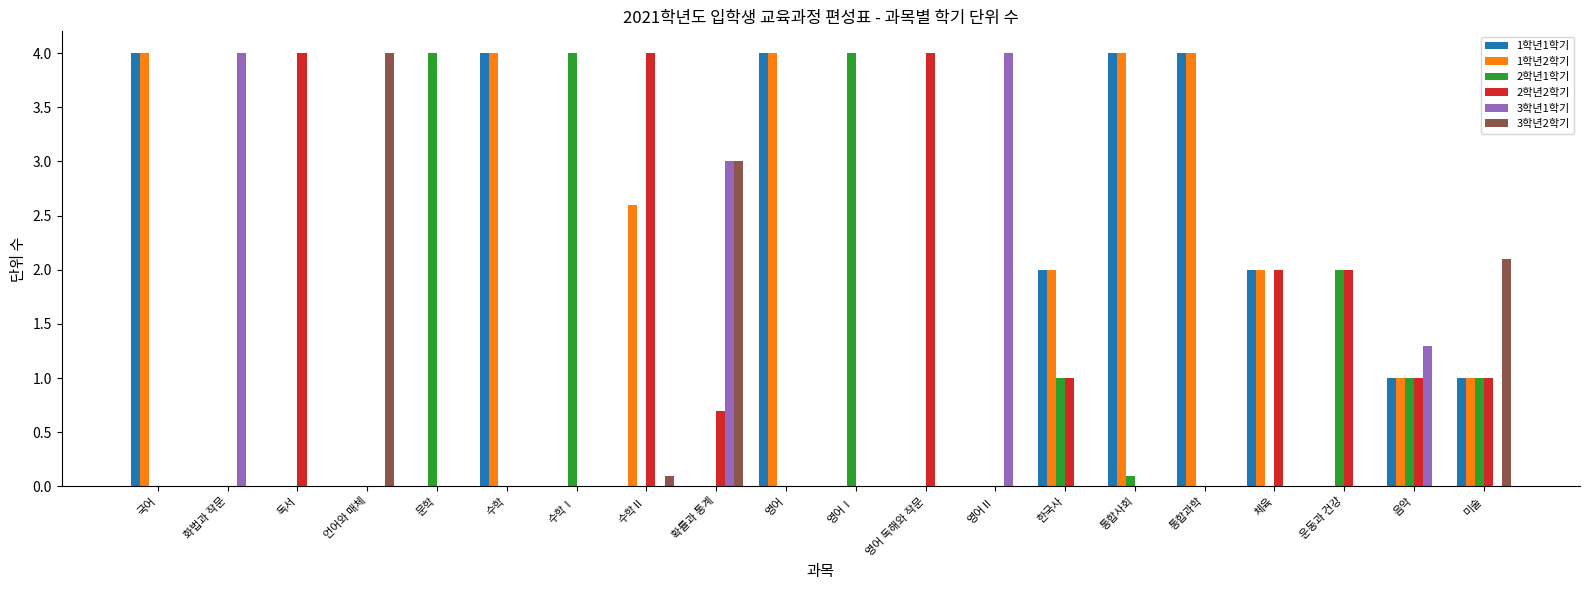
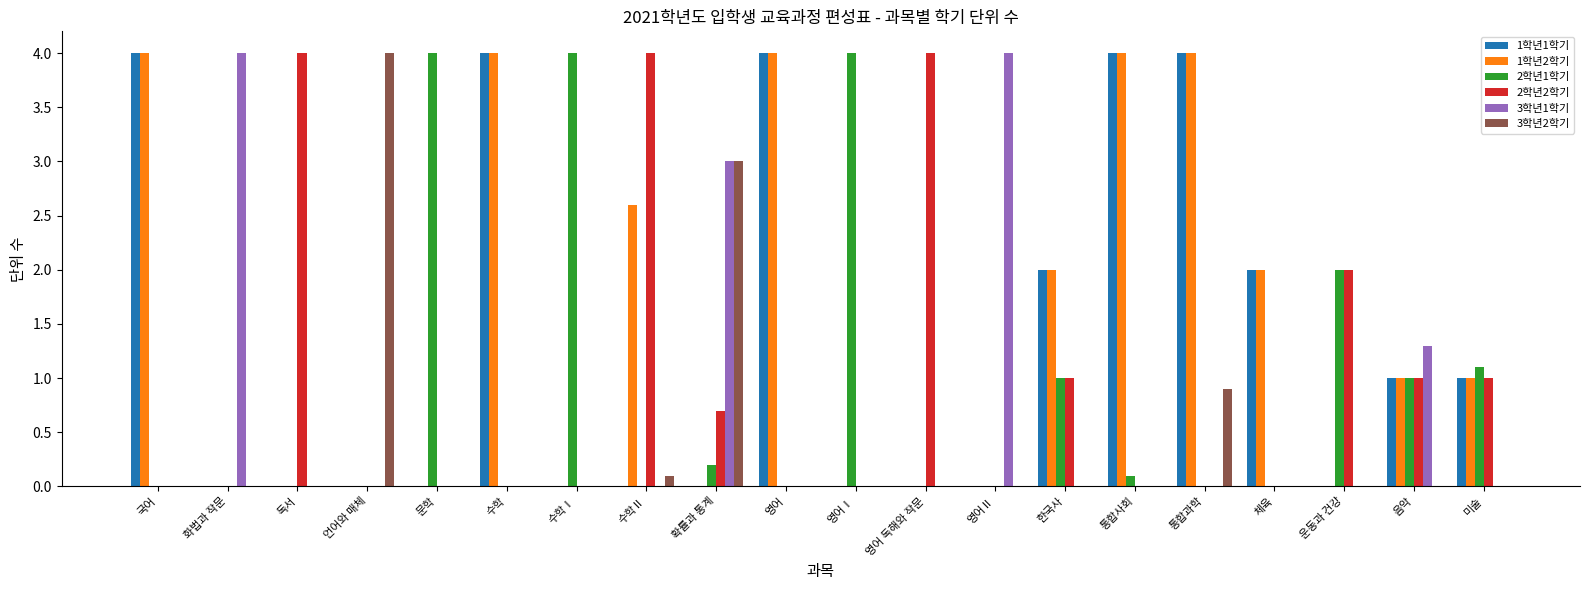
2학년1학기, 확률과 통계: 0.0 -> 0.2
3학년2학기, 통합과학: 0.0 -> 0.9
2학년2학기, 체육: 2 -> 0
2학년1학기, 미술: 1.0 -> 1.1
3학년2학기, 미술: 2.1 -> 0.0
